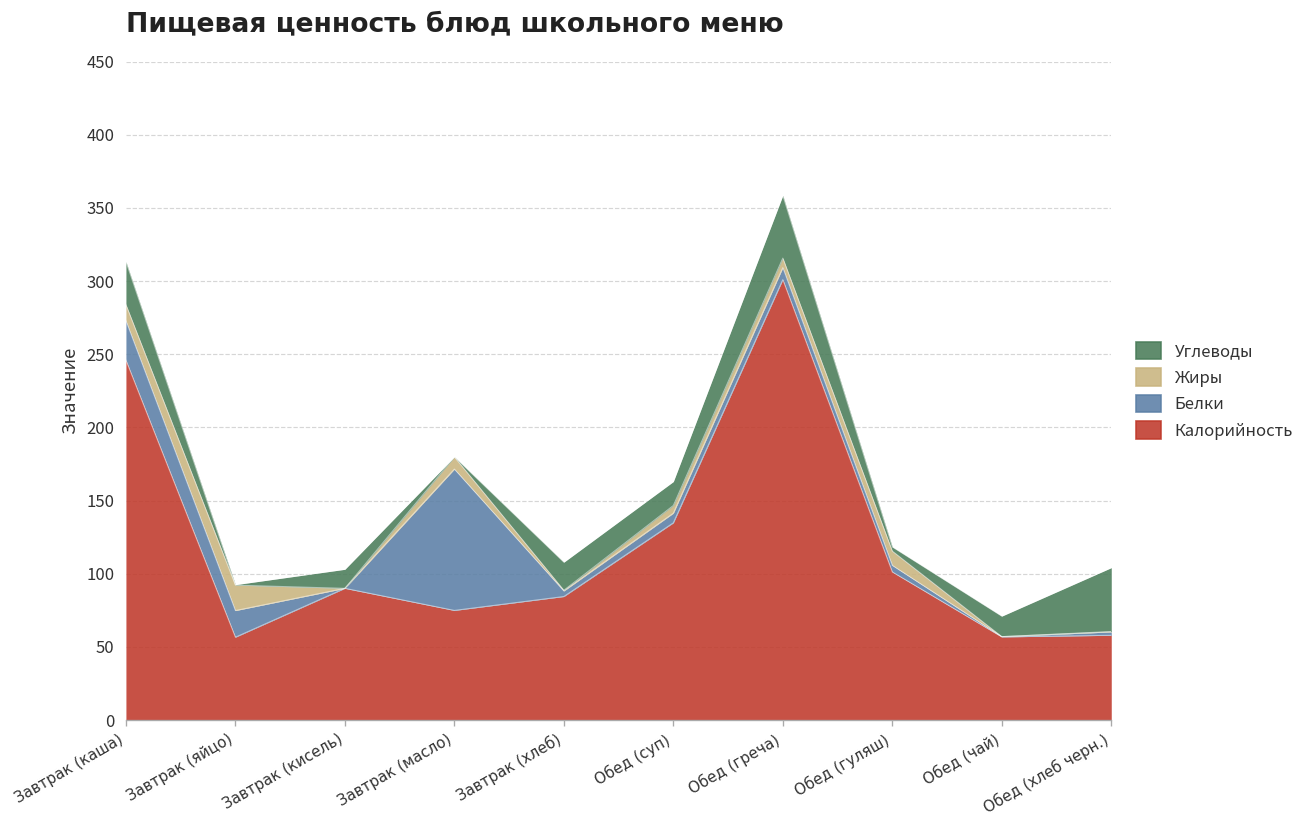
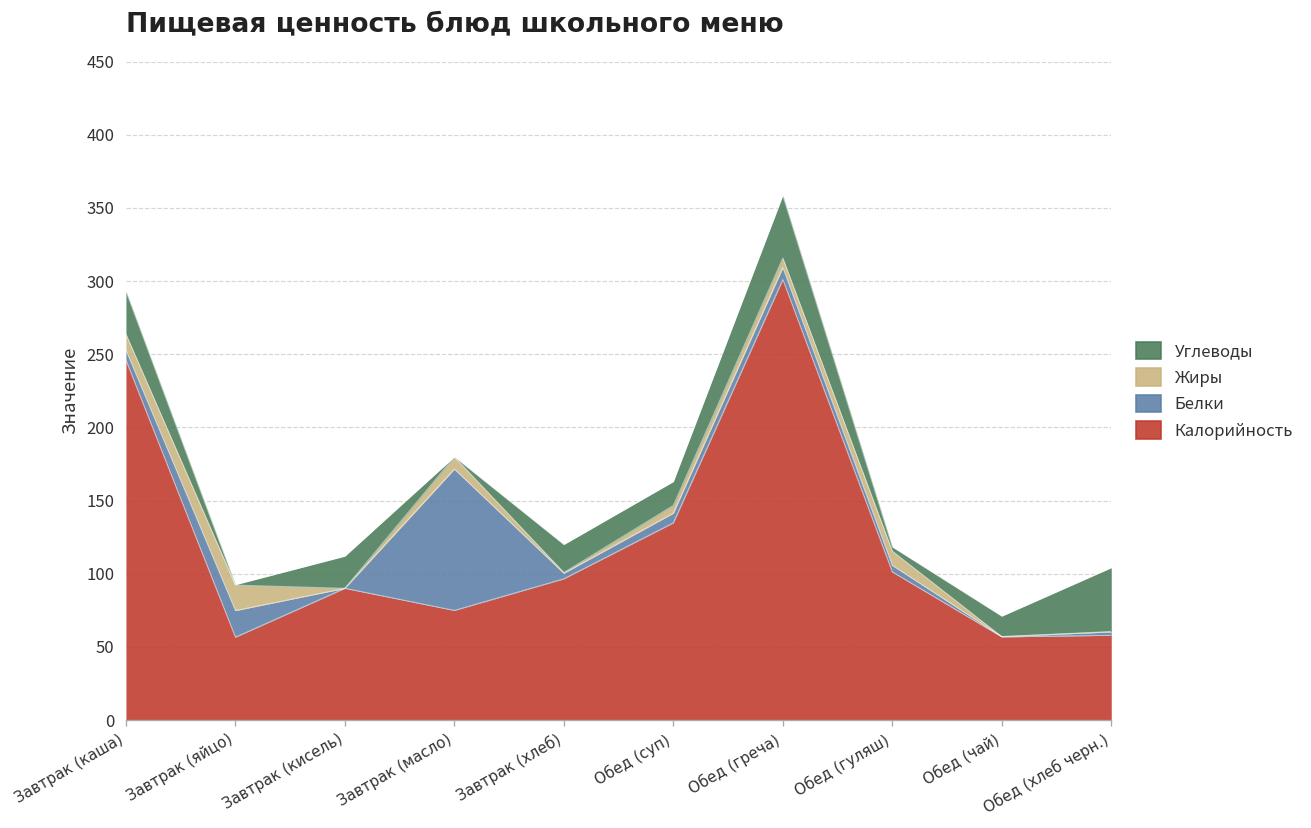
Белки, Завтрак (каша): 27 -> 7
Углеводы, Завтрак (кисель): 13 -> 22
Калорийность, Завтрак (хлеб): 84 -> 97
